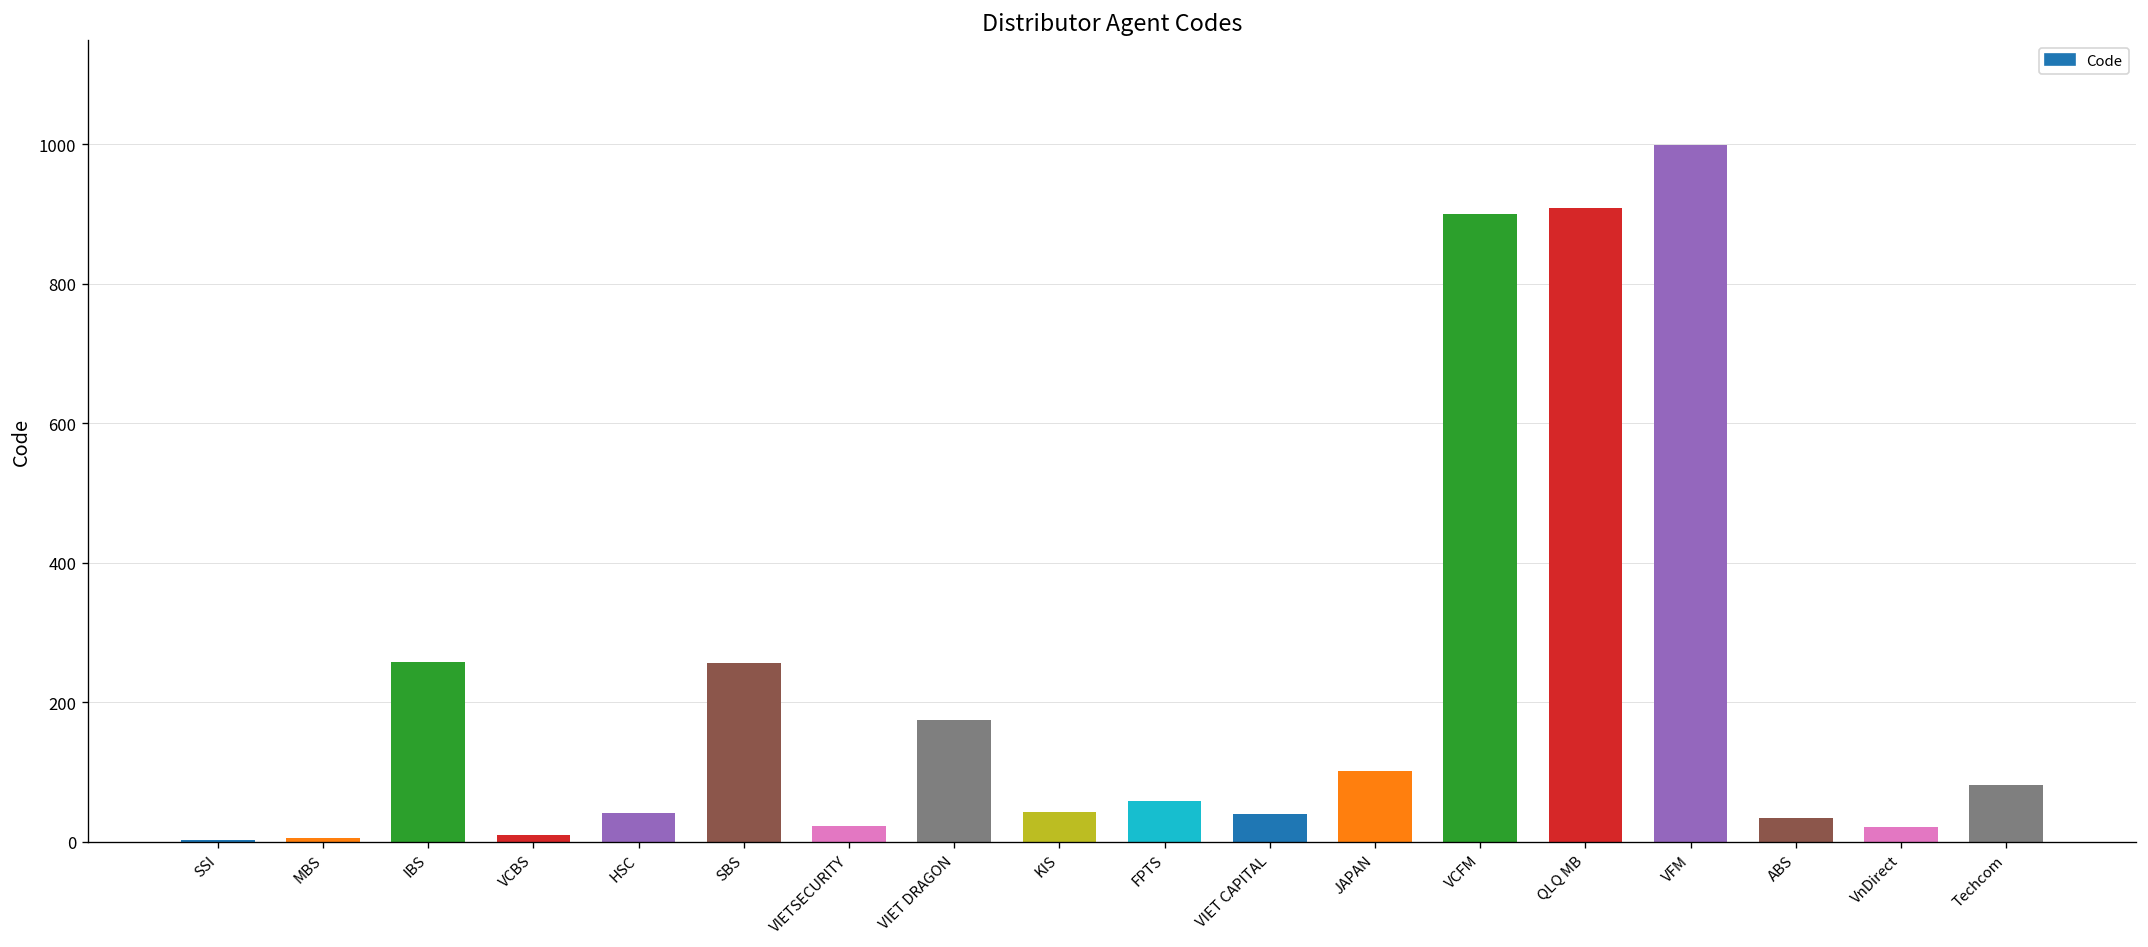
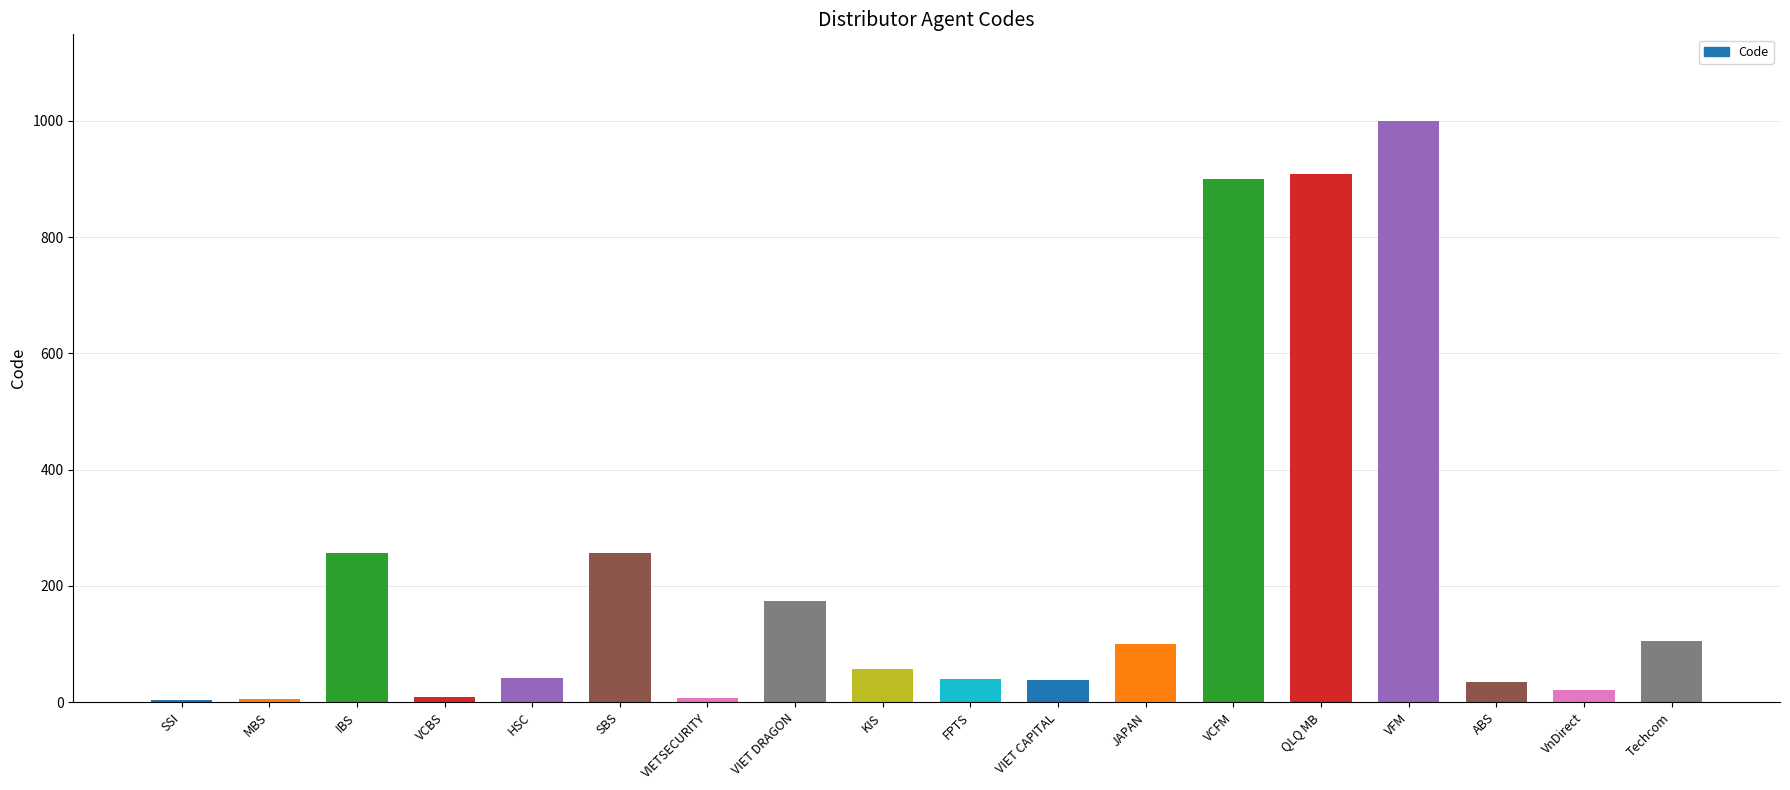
VIETSECURITY: 20 -> 10
KIS: 40 -> 60
FPTS: 60 -> 40
Techcom: 80 -> 110
